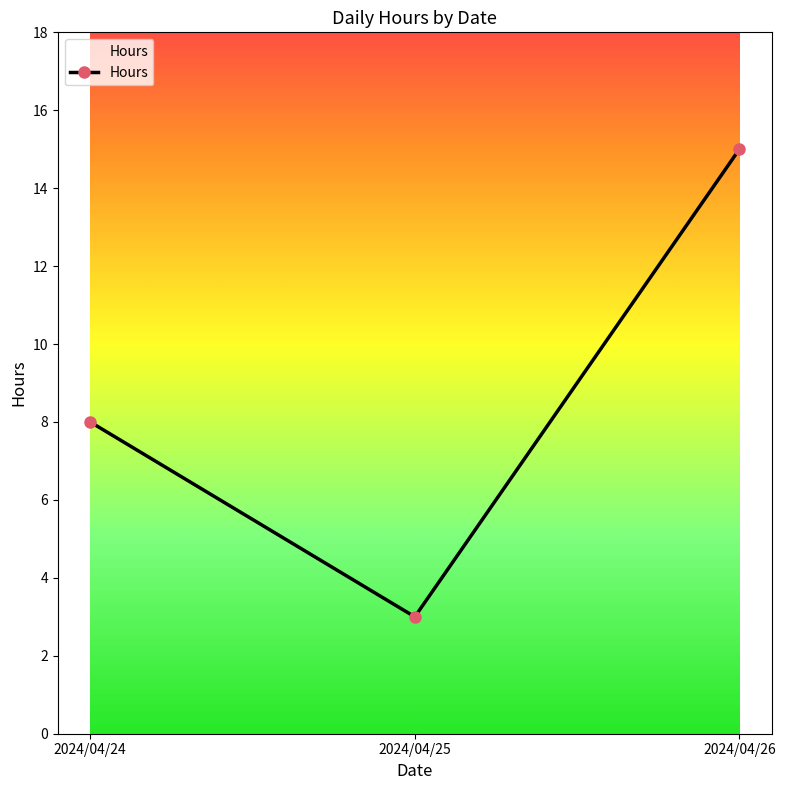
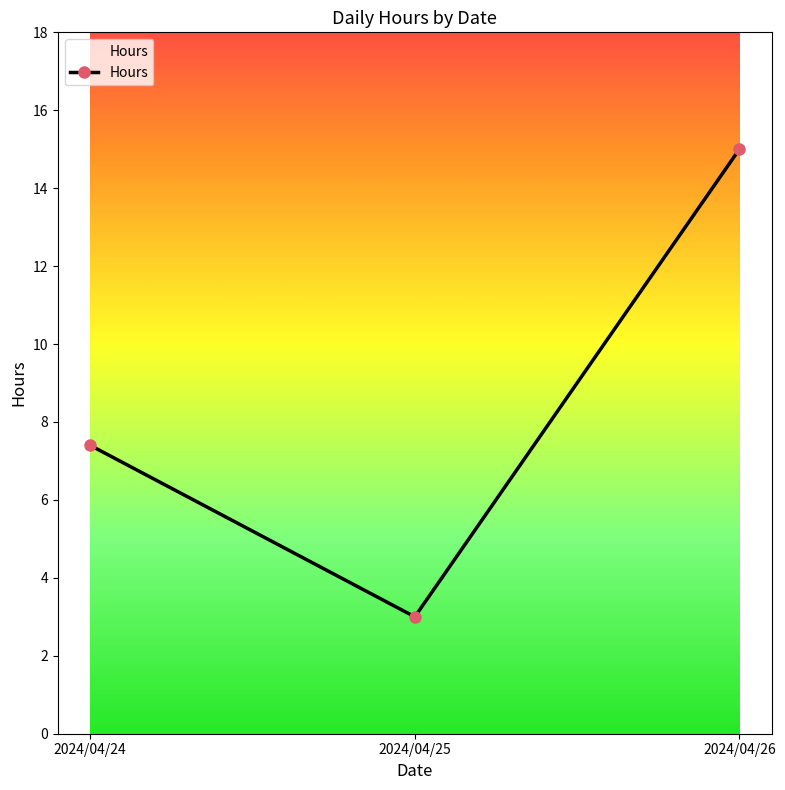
2024/04/24: 8.0 -> 7.4
